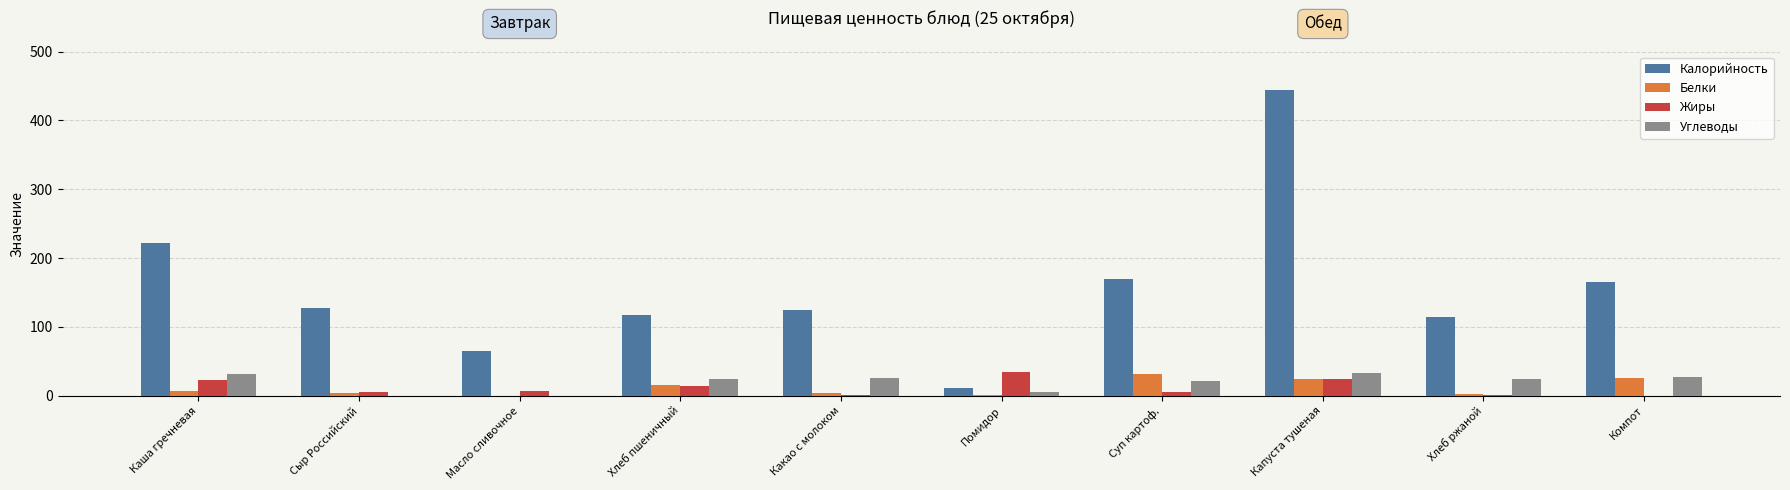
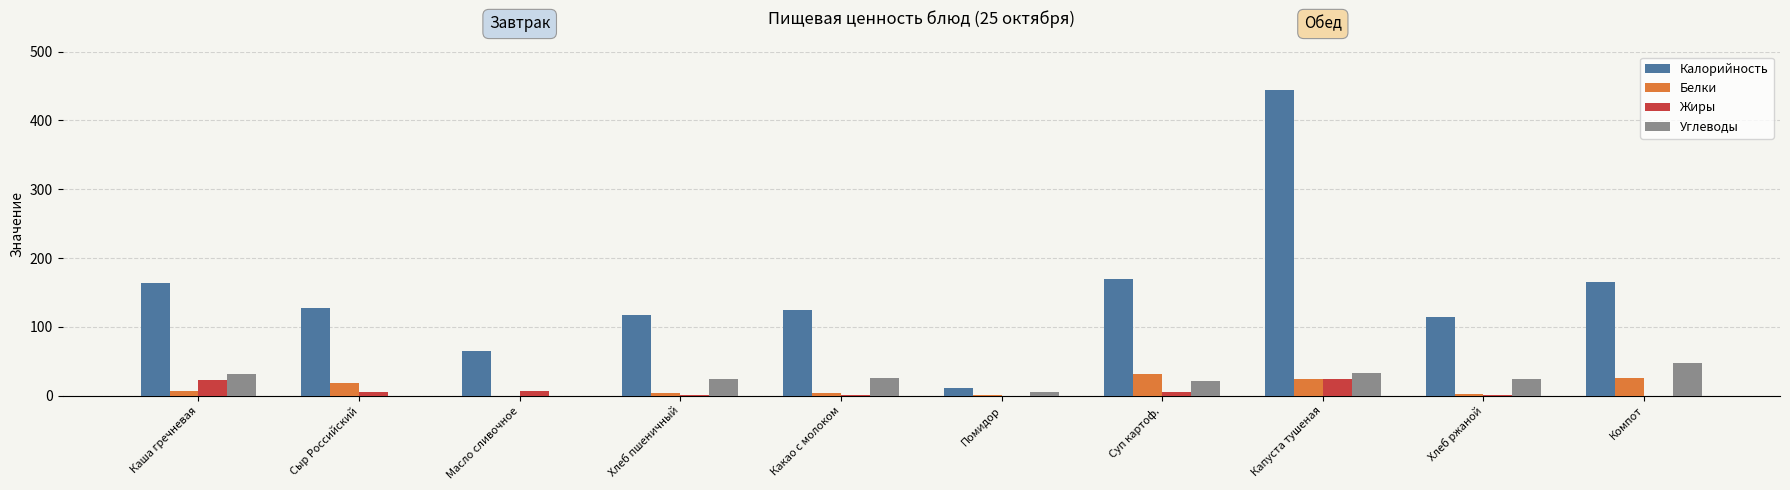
Калорийность, Каша гречневая: 220 -> 160
Белки, Сыр Российский: 0 -> 20
Белки, Хлеб пшеничный: 20 -> 0
Жиры, Хлеб пшеничный: 10 -> 0
Жиры, Помидор: 30 -> 0
Углеводы, Компот: 30 -> 50
